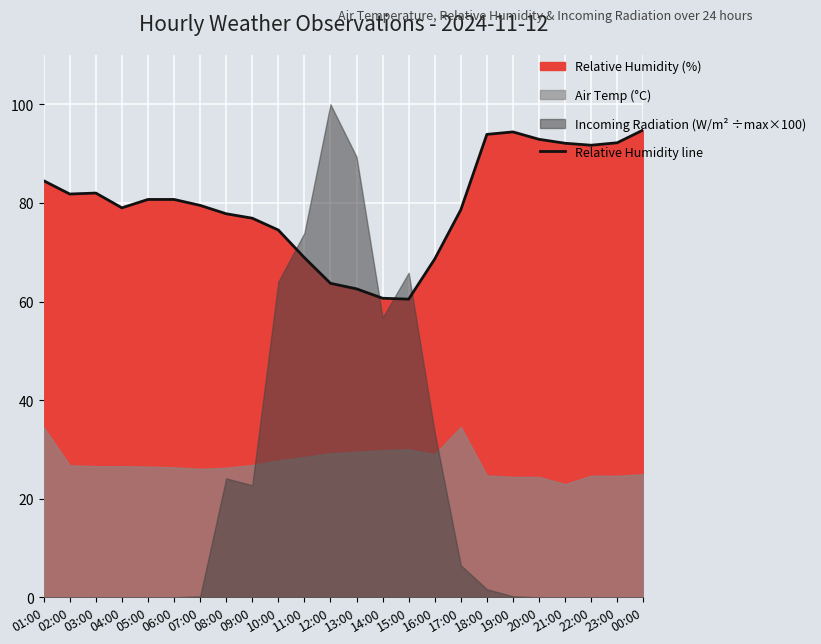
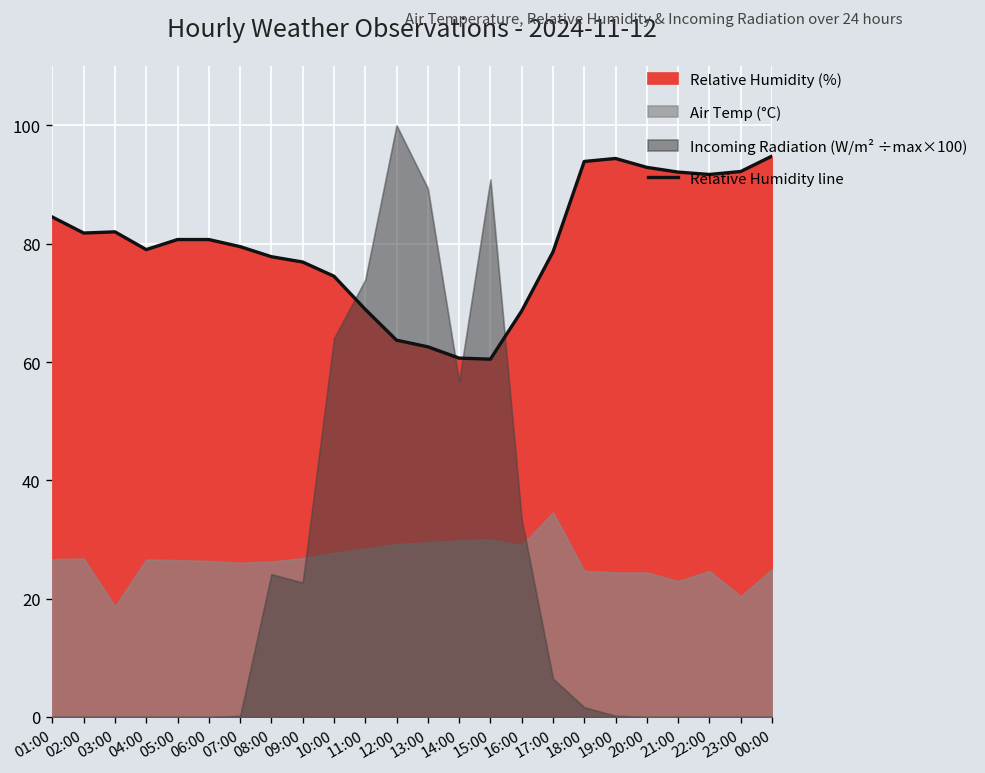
Air Temp (°C), 01:00: 35 -> 27
Air Temp (°C), 03:00: 27 -> 19
Incoming Radiation (W/m² ÷max×100), 15:00: 66 -> 91
Air Temp (°C), 23:00: 25 -> 20
